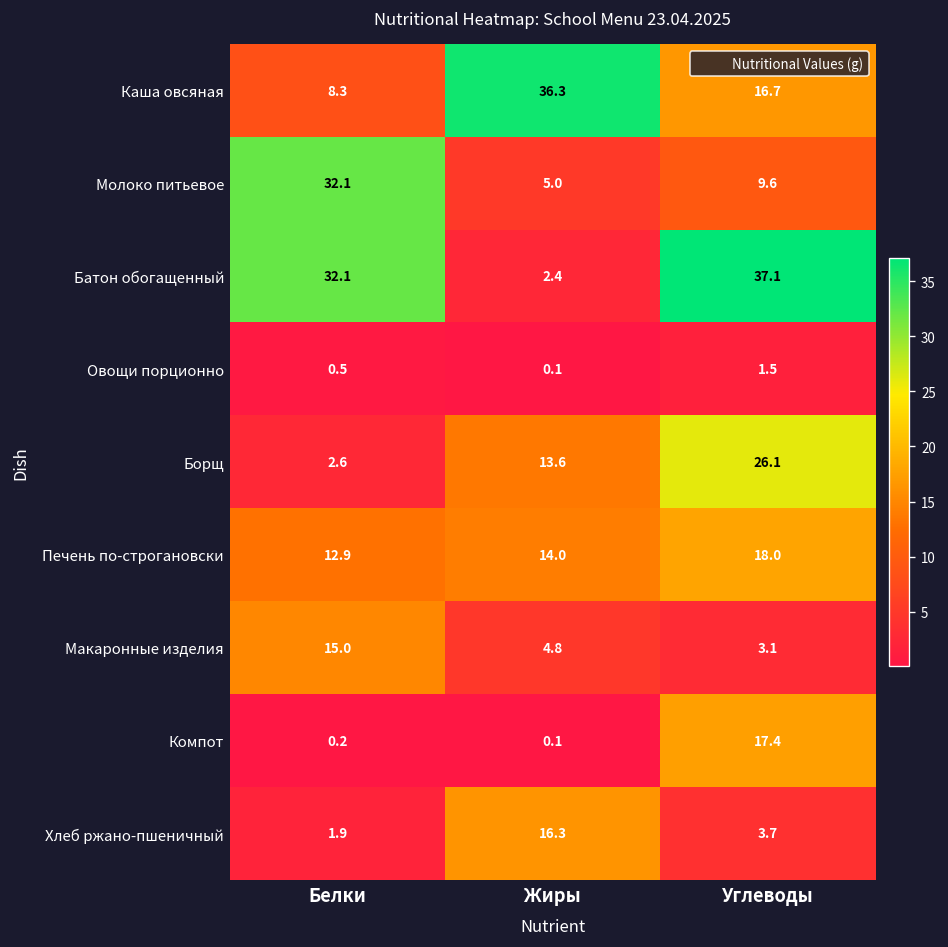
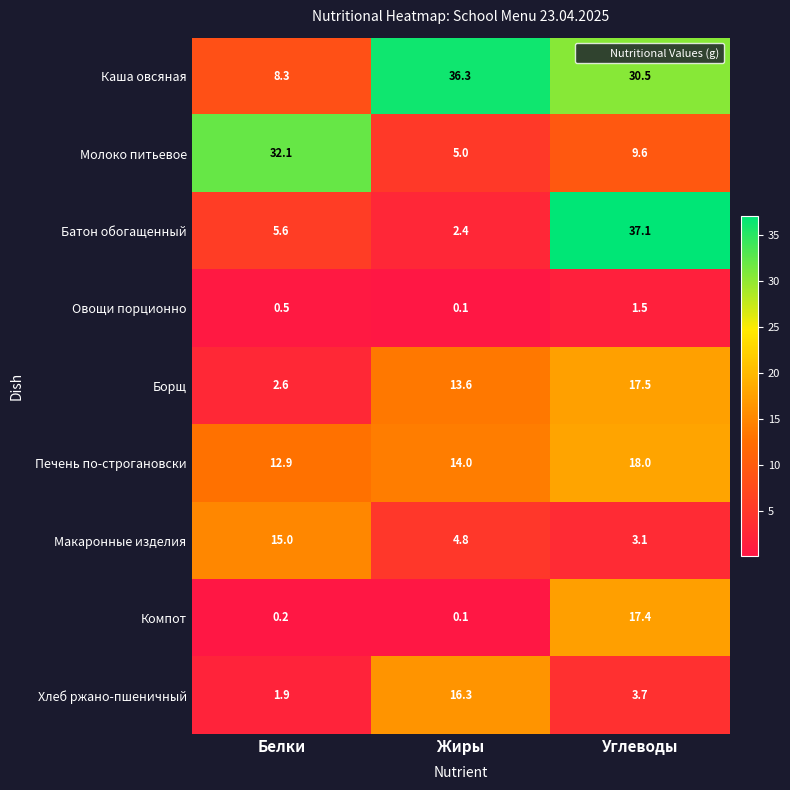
Каша овсяная, Углеводы: 16.7 -> 30.5
Батон обогащенный, Белки: 32.1 -> 5.6
Борщ, Углеводы: 26.1 -> 17.5
